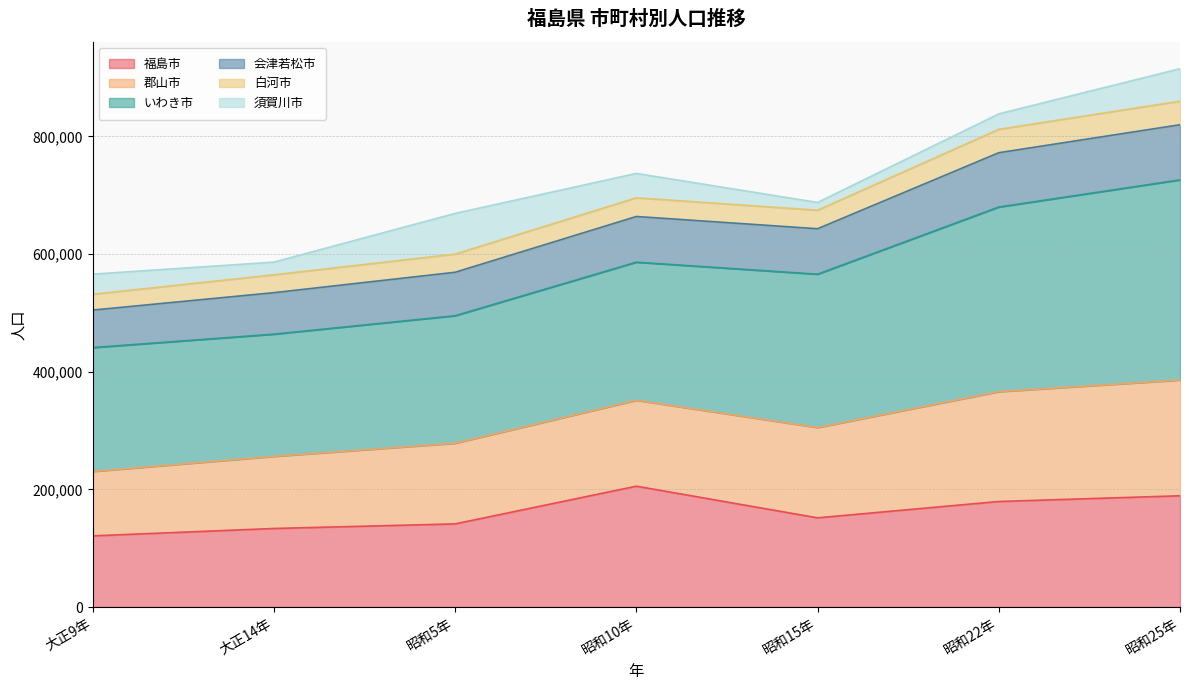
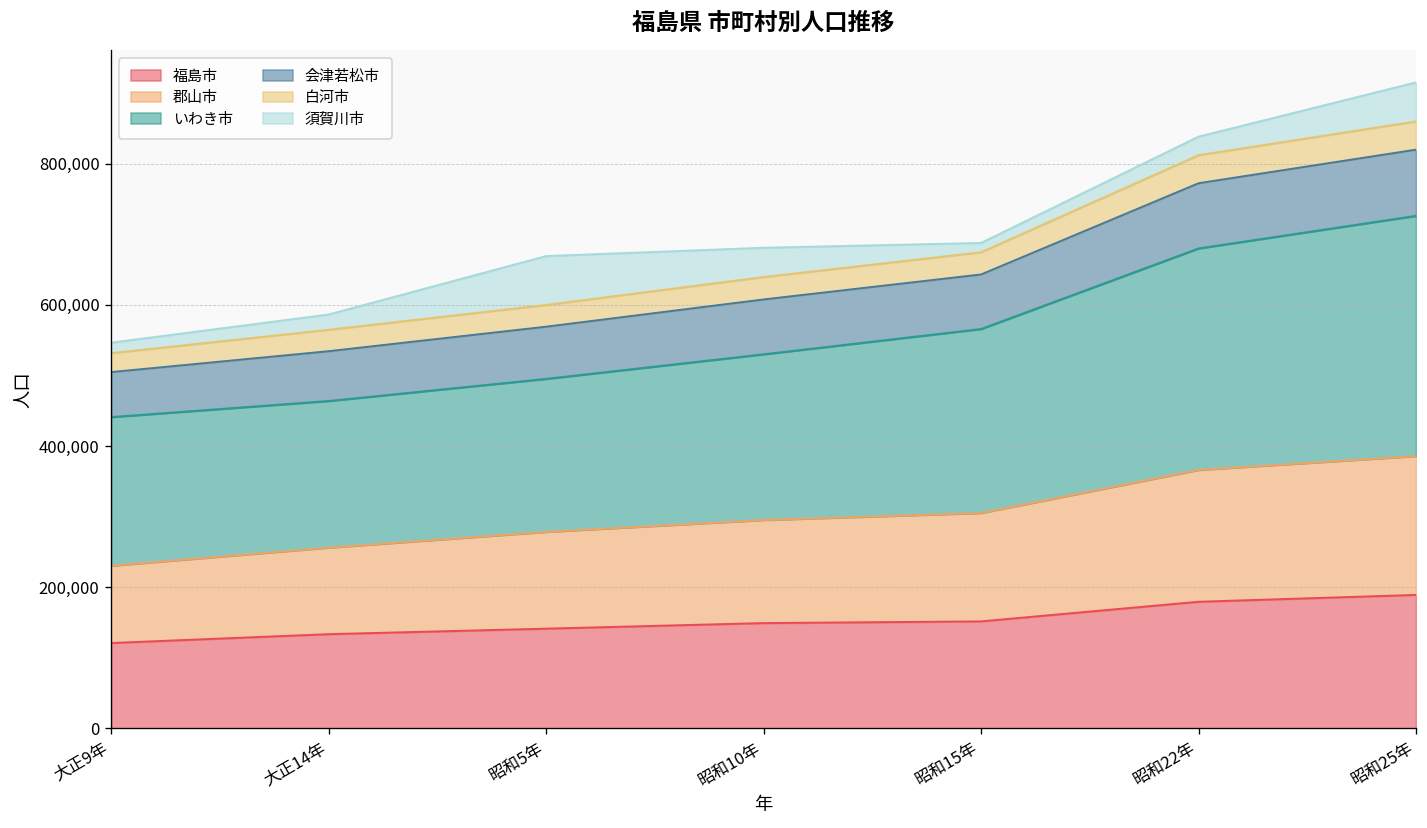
須賀川市, 大正9年: 30,000 -> 10,000
福島市, 昭和10年: 210,000 -> 150,000
